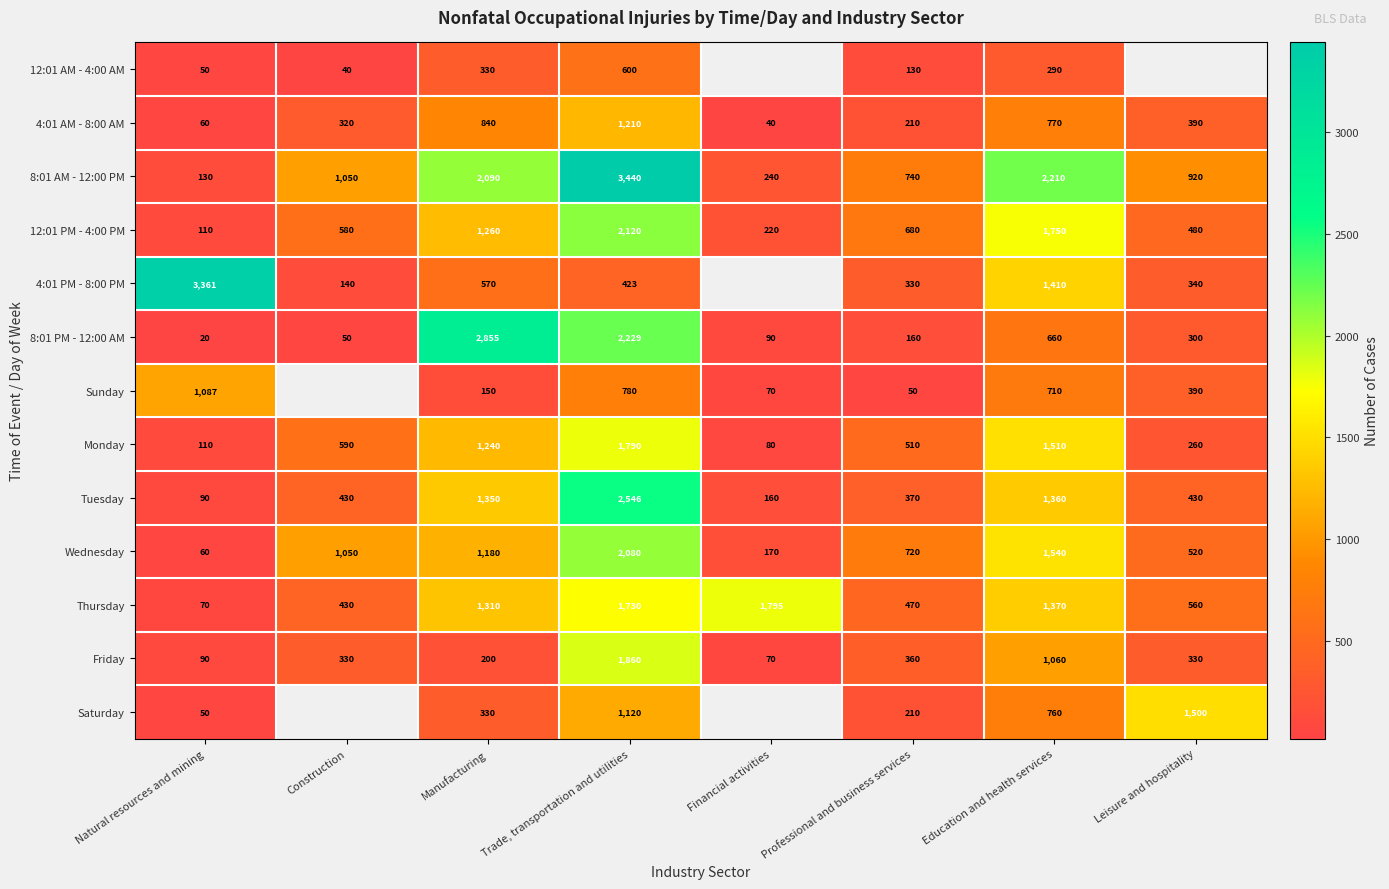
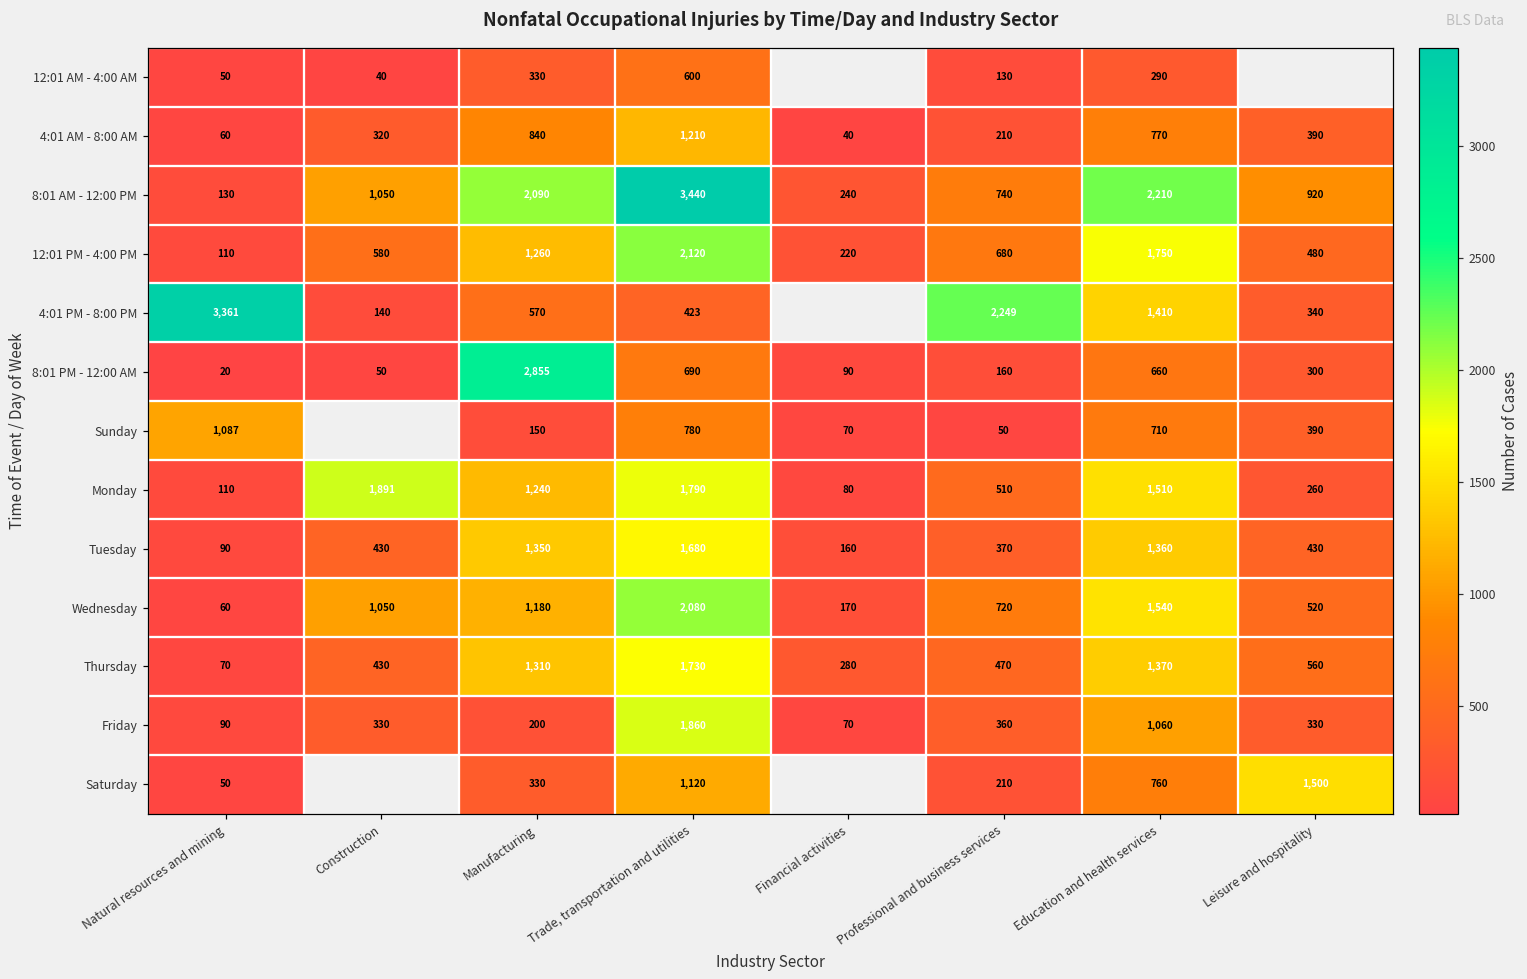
4:01 PM - 8:00 PM, Professional and business services: 330 -> 2,249
8:01 PM - 12:00 AM, Trade, transportation and utilities: 2,229 -> 690
Monday, Construction: 590 -> 1,891
Tuesday, Trade, transportation and utilities: 2,546 -> 1,680
Thursday, Financial activities: 1,795 -> 280
